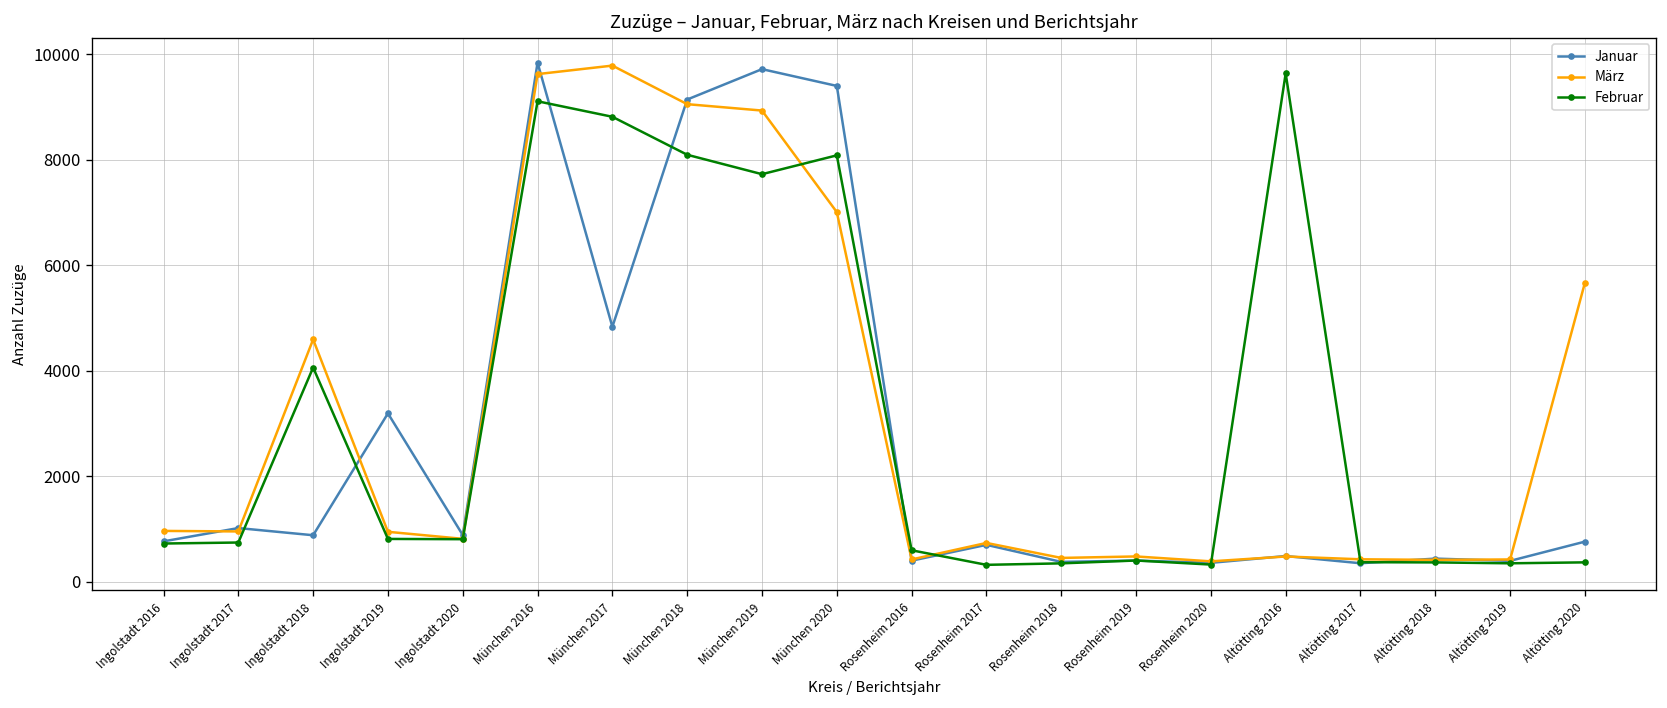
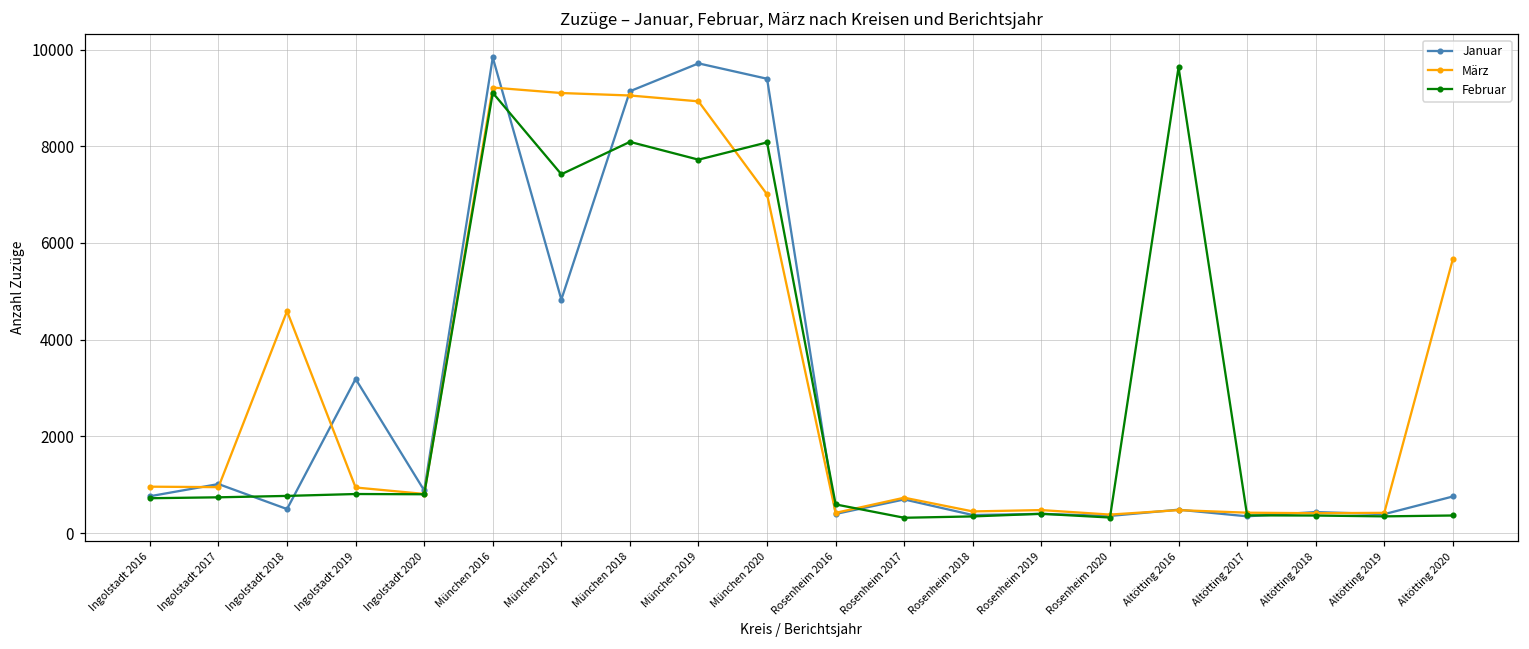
Januar, Ingolstadt 2018: 900 -> 500
Februar, Ingolstadt 2018: 4100 -> 800
März, München 2016: 9600 -> 9200
März, München 2017: 9800 -> 9100
Februar, München 2017: 8800 -> 7400
